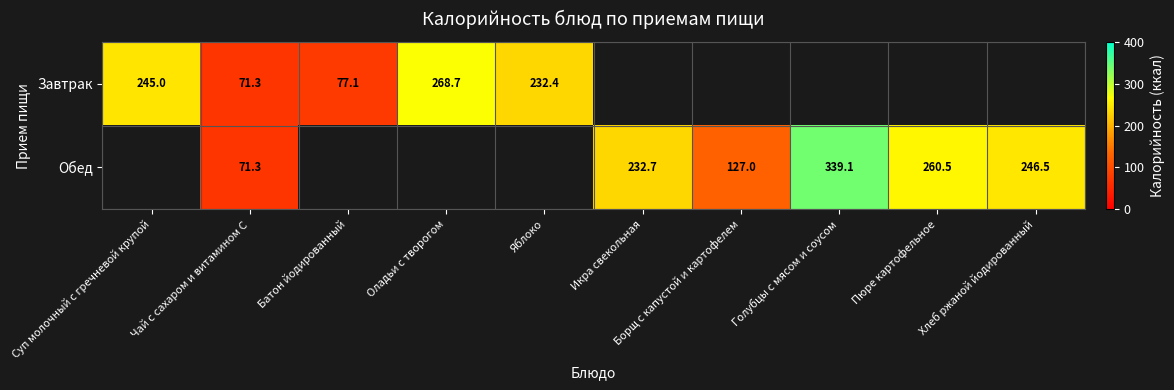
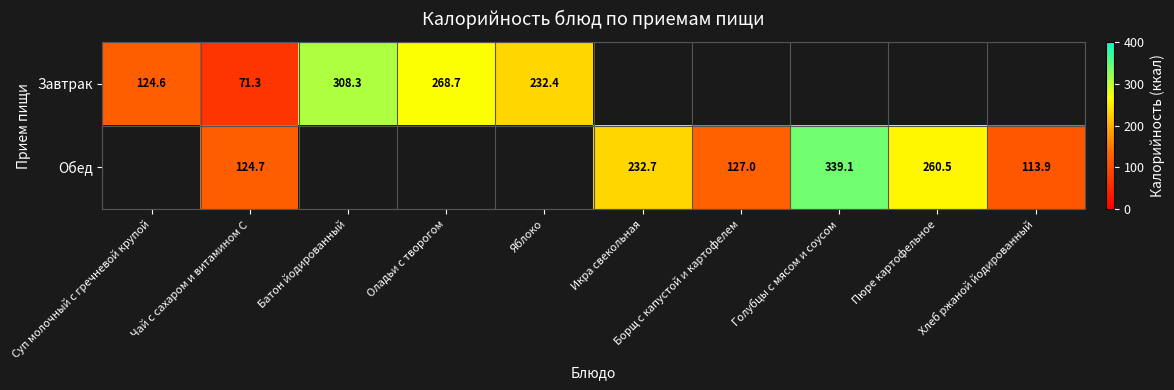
Завтрак, Суп молочный с гречневой крупой: 245.0 -> 124.6
Завтрак, Батон йодированный: 77.1 -> 308.3
Обед, Чай с сахаром и витамином С: 71.3 -> 124.7
Обед, Хлеб ржаной йодированный: 246.5 -> 113.9
